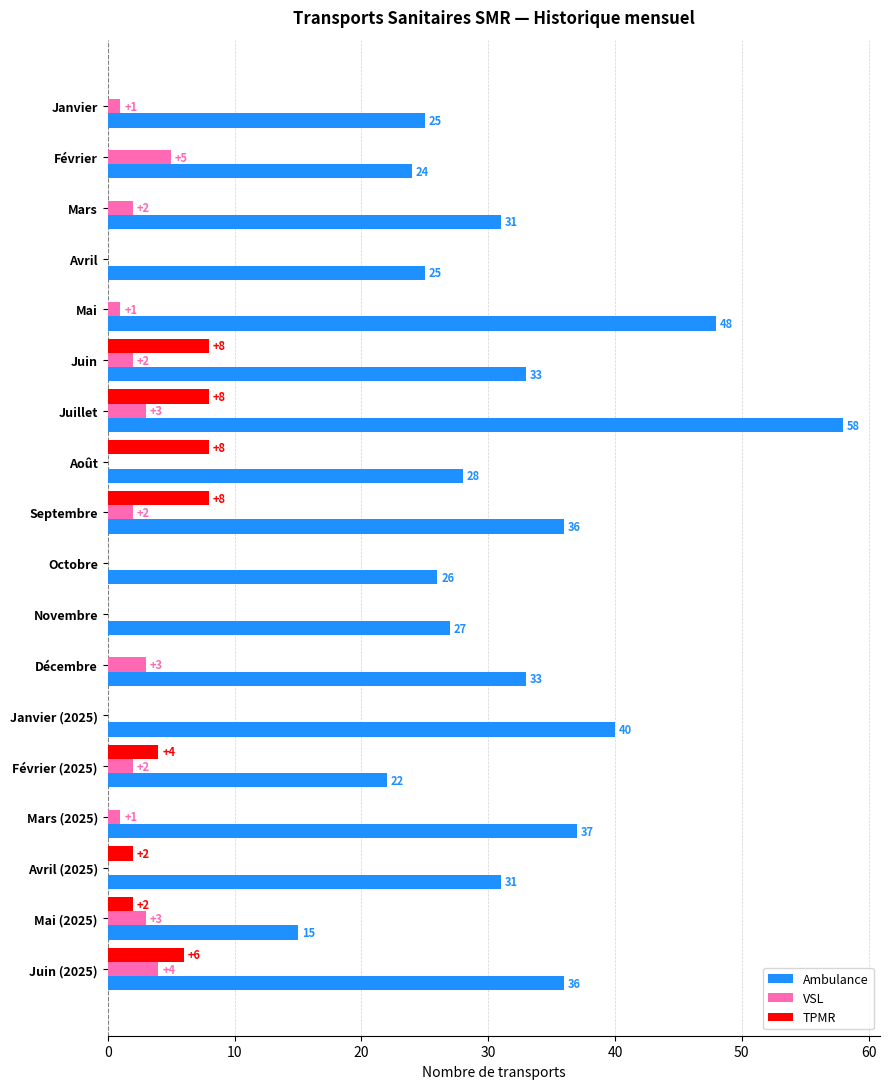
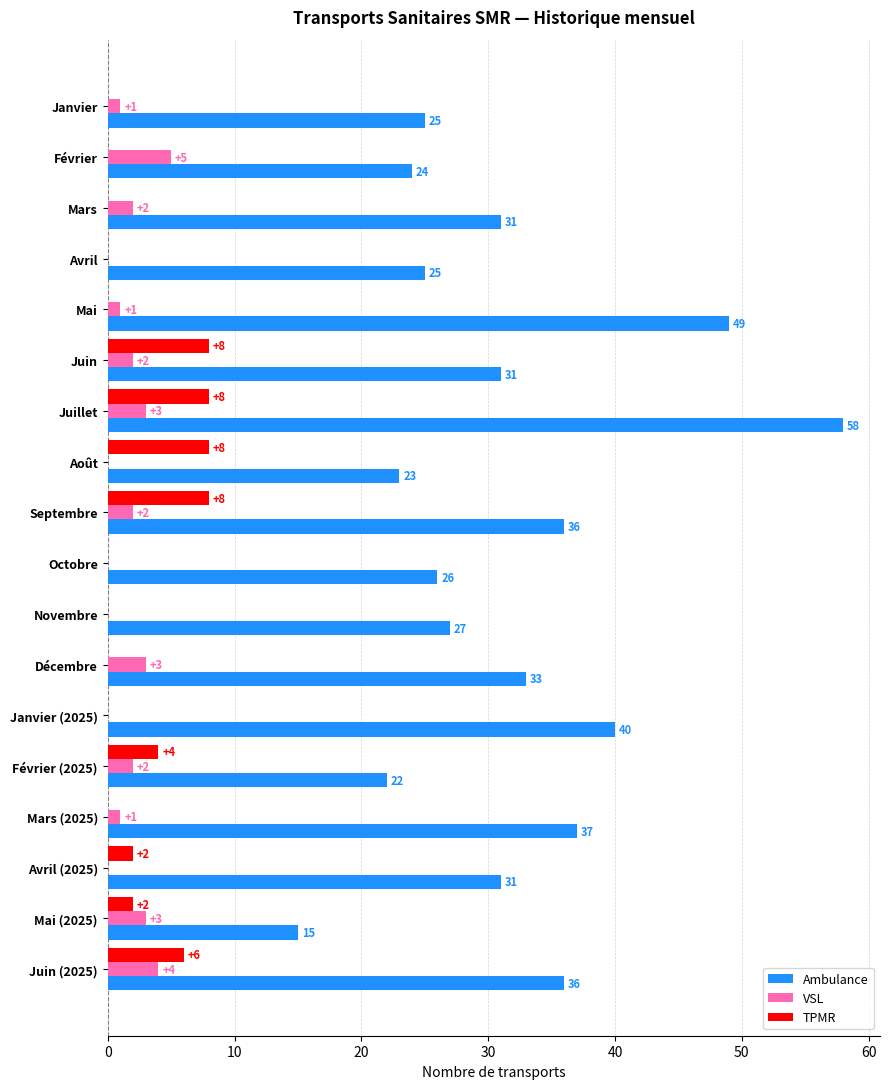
Ambulance, Mai: 48 -> 49
Ambulance, Juin: 33 -> 31
Ambulance, Août: 28 -> 23
